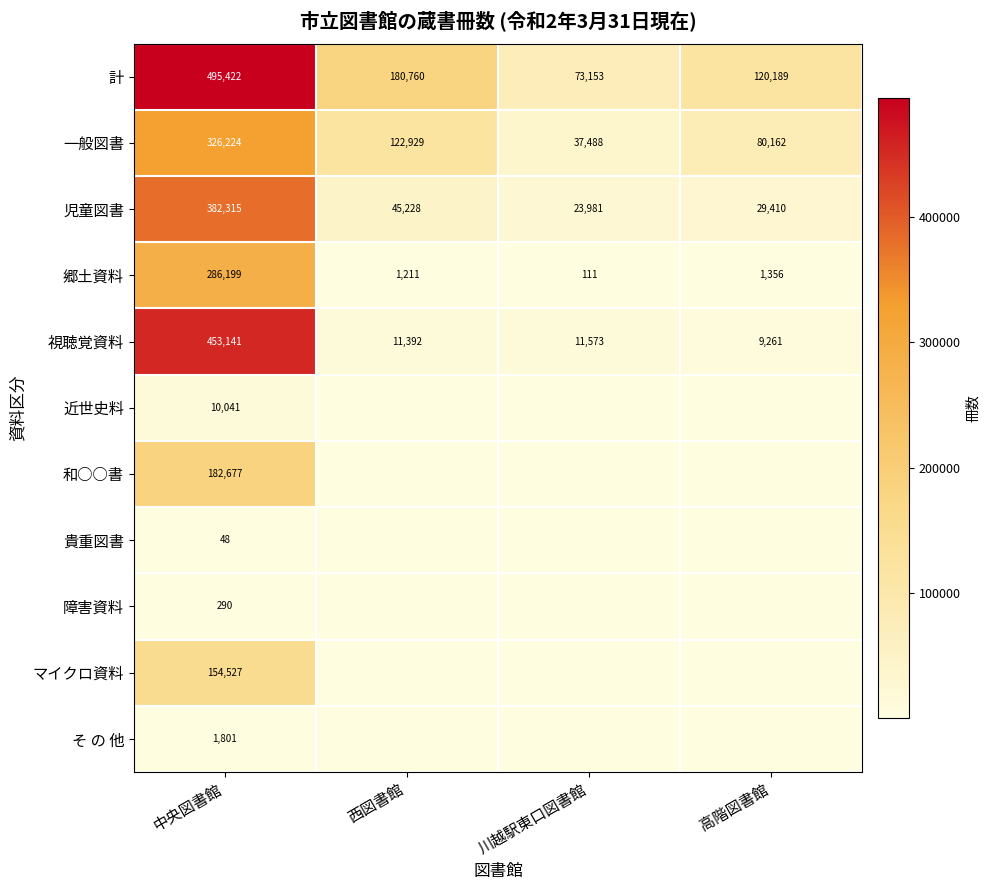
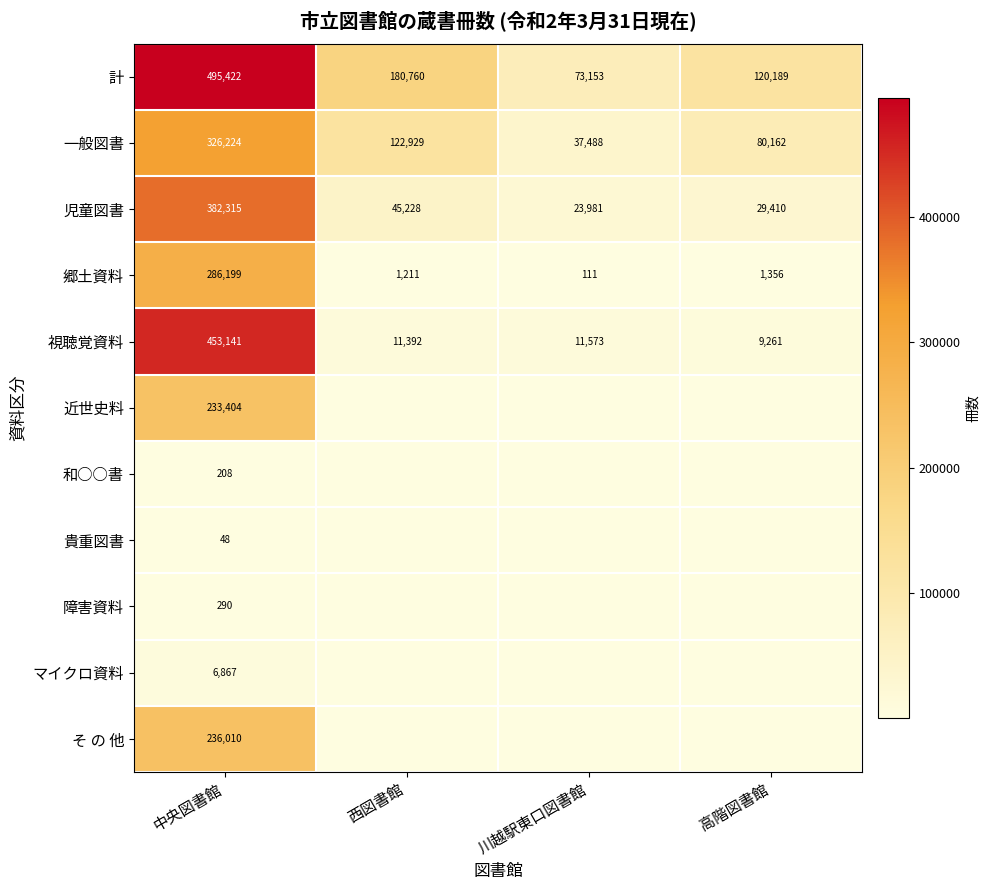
近世史料, 中央図書館: 10,041 -> 233,404
和○○書, 中央図書館: 182,677 -> 208
マイクロ資料, 中央図書館: 154,527 -> 6,867
そ の 他, 中央図書館: 1,801 -> 236,010
